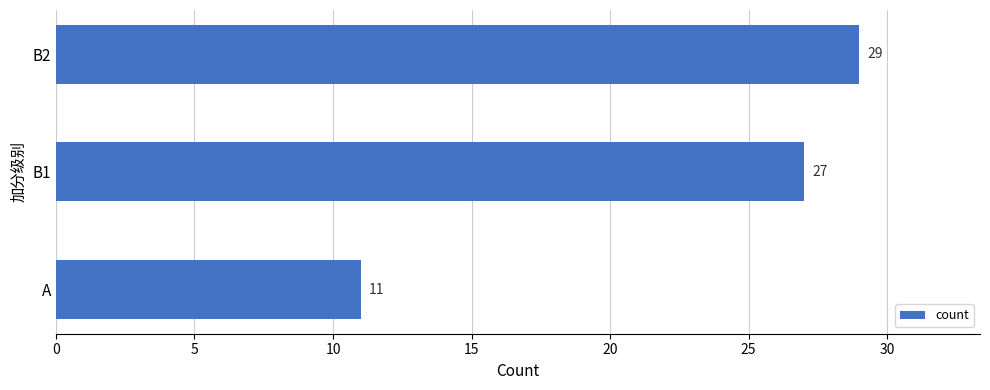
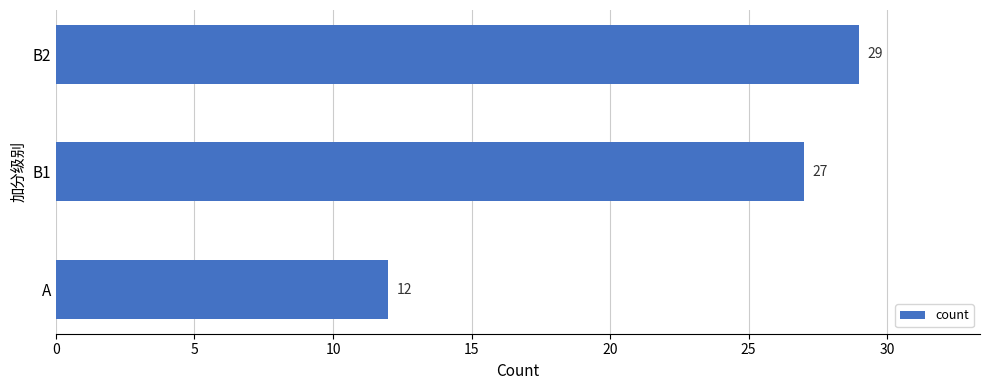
A: 11 -> 12
